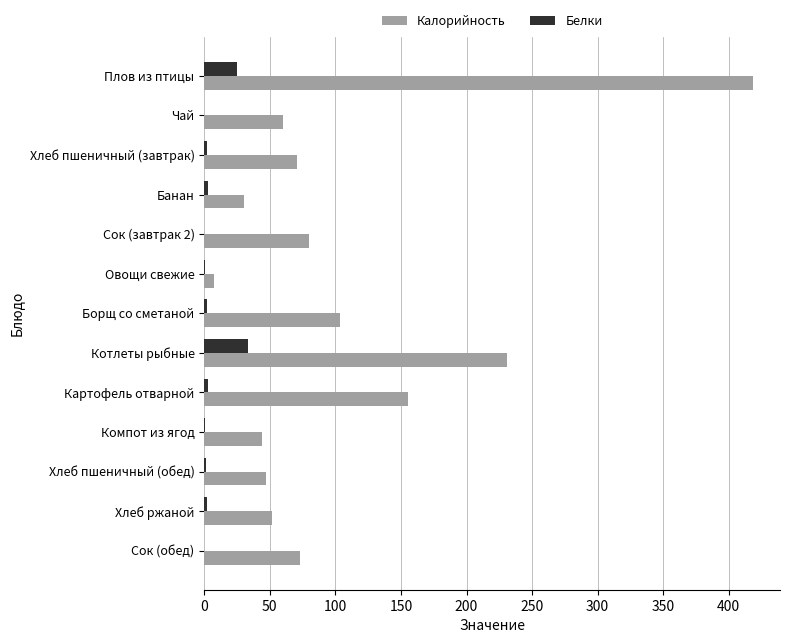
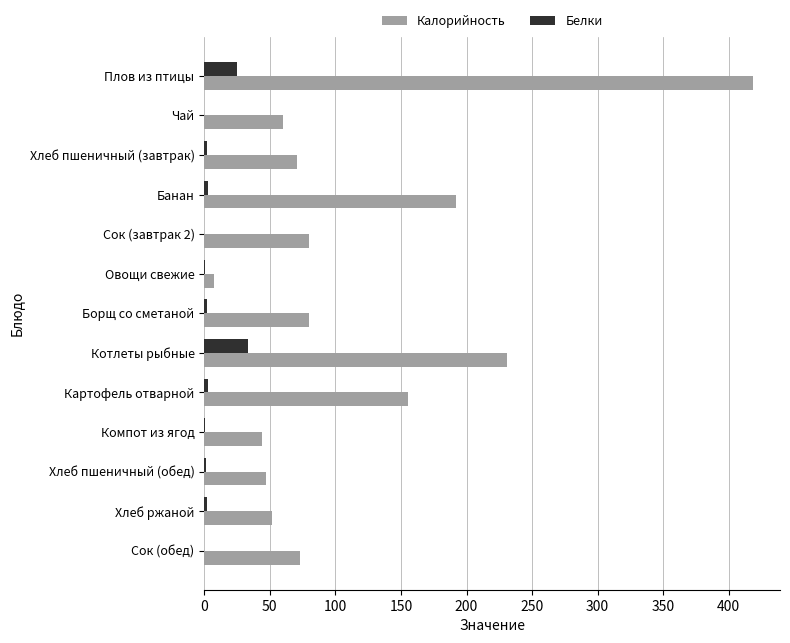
Калорийность, Банан: 30 -> 192
Калорийность, Борщ со сметаной: 104 -> 80
